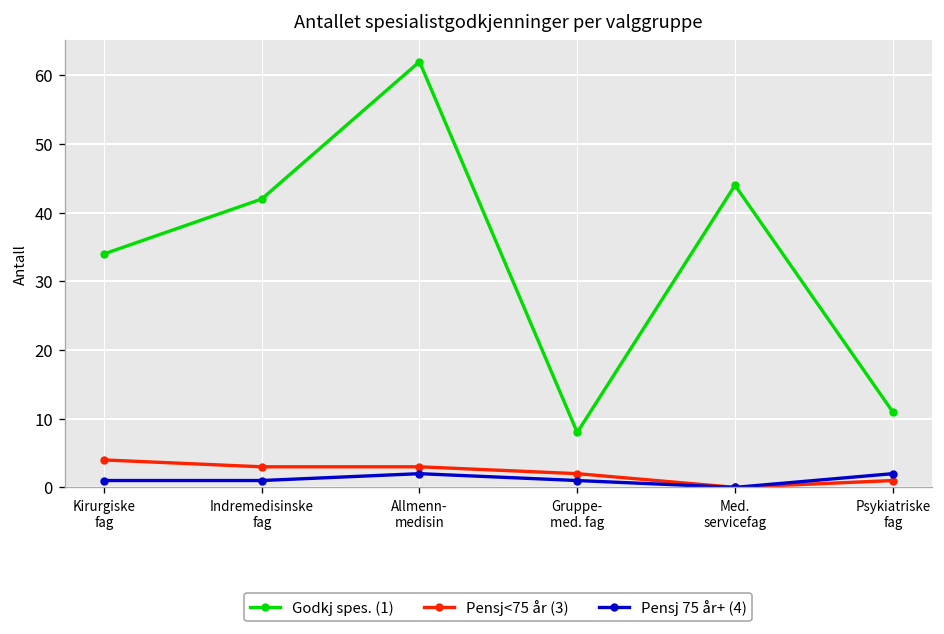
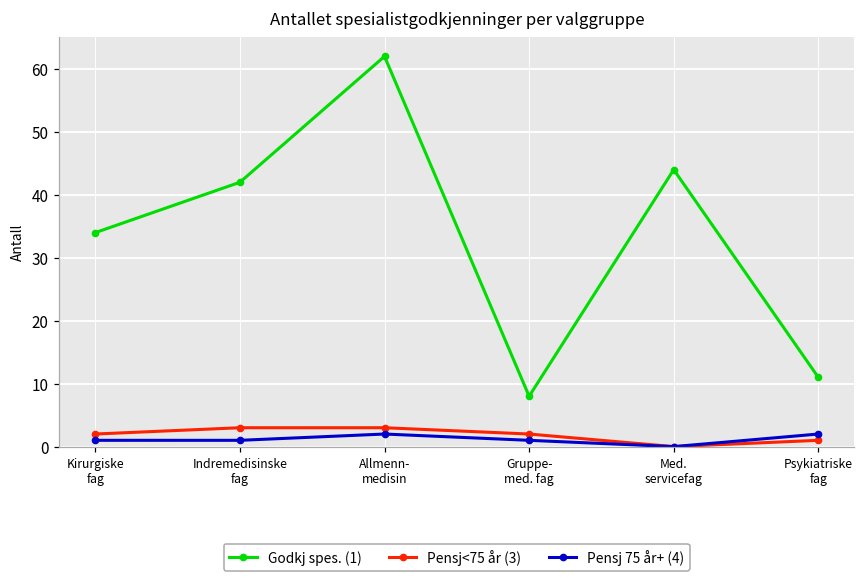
Pensj<75 år (3), Kirurgiske fag: 4 -> 2
